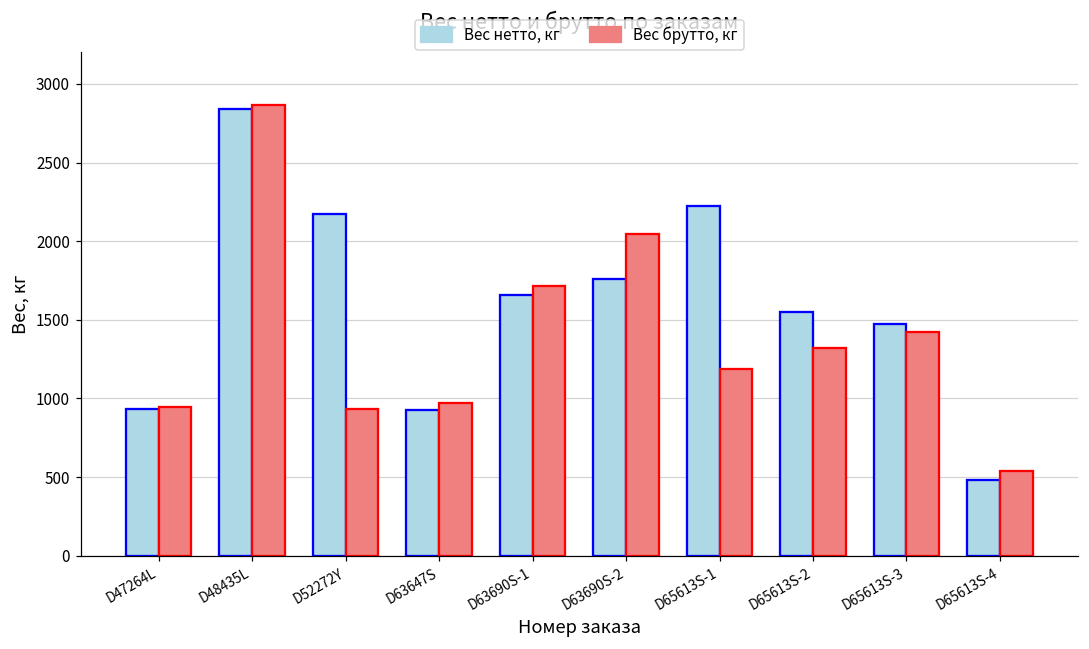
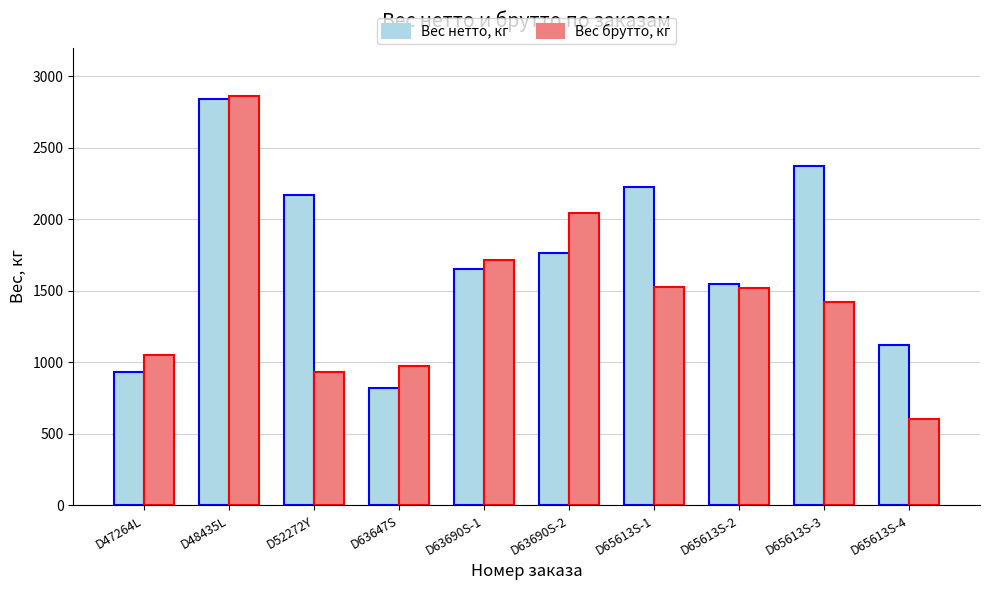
Вес брутто, кг, D47264L: 950 -> 1050
Вес нетто, кг, D63647S: 930 -> 820
Вес брутто, кг, D65613S-1: 1190 -> 1530
Вес брутто, кг, D65613S-2: 1320 -> 1520
Вес нетто, кг, D65613S-3: 1470 -> 2370
Вес нетто, кг, D65613S-4: 480 -> 1120
Вес брутто, кг, D65613S-4: 540 -> 600
